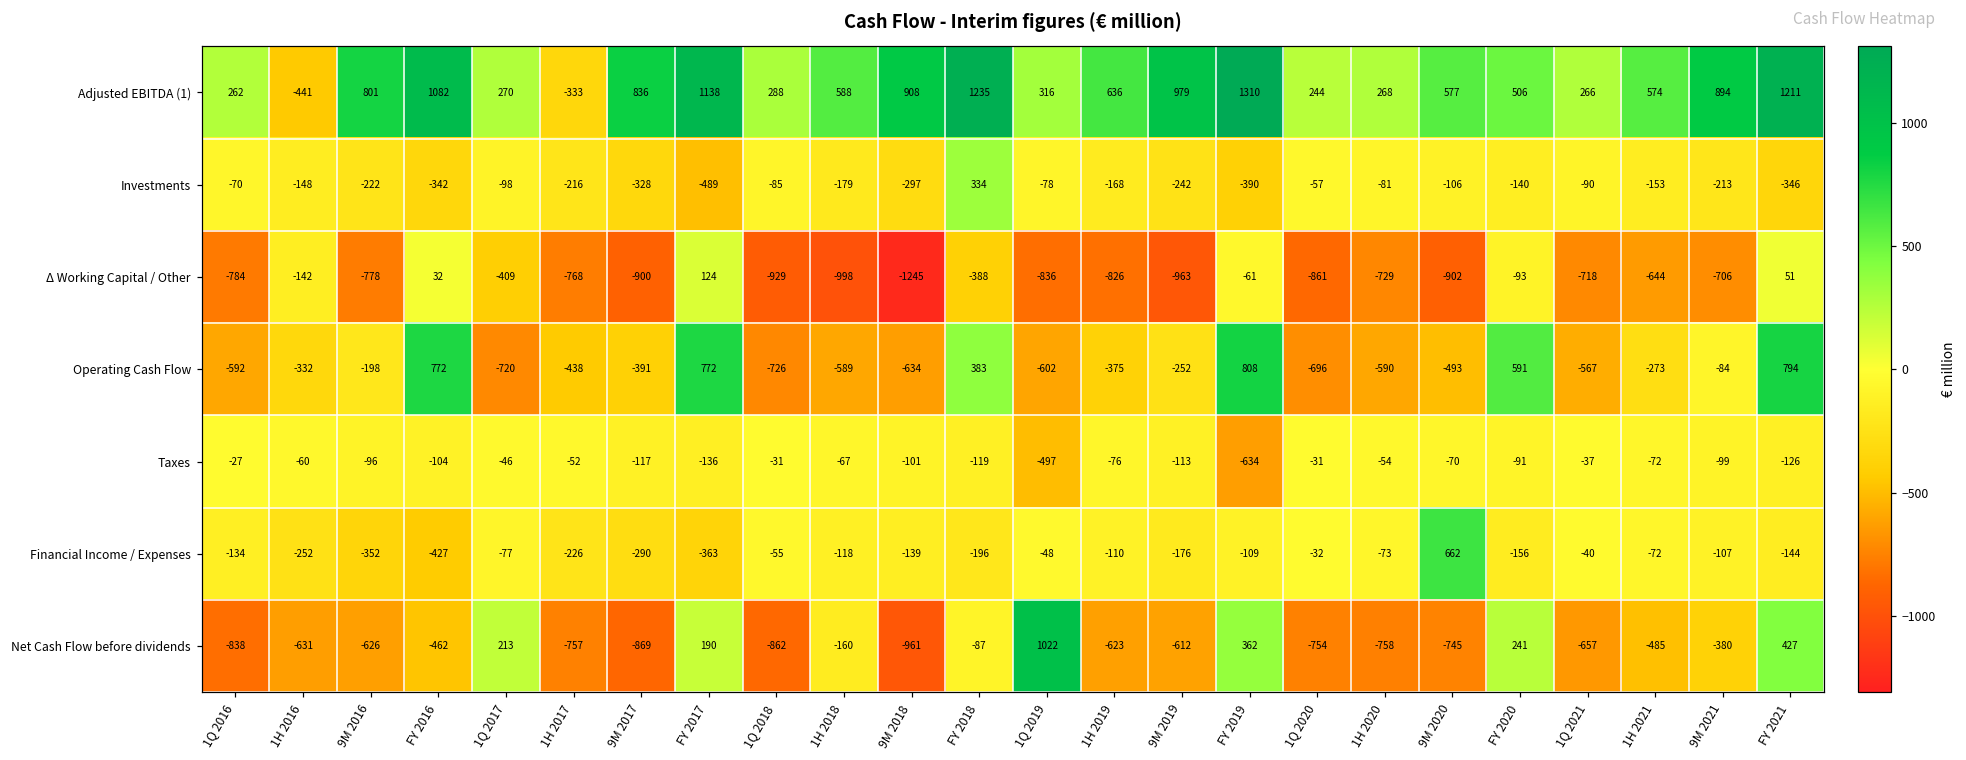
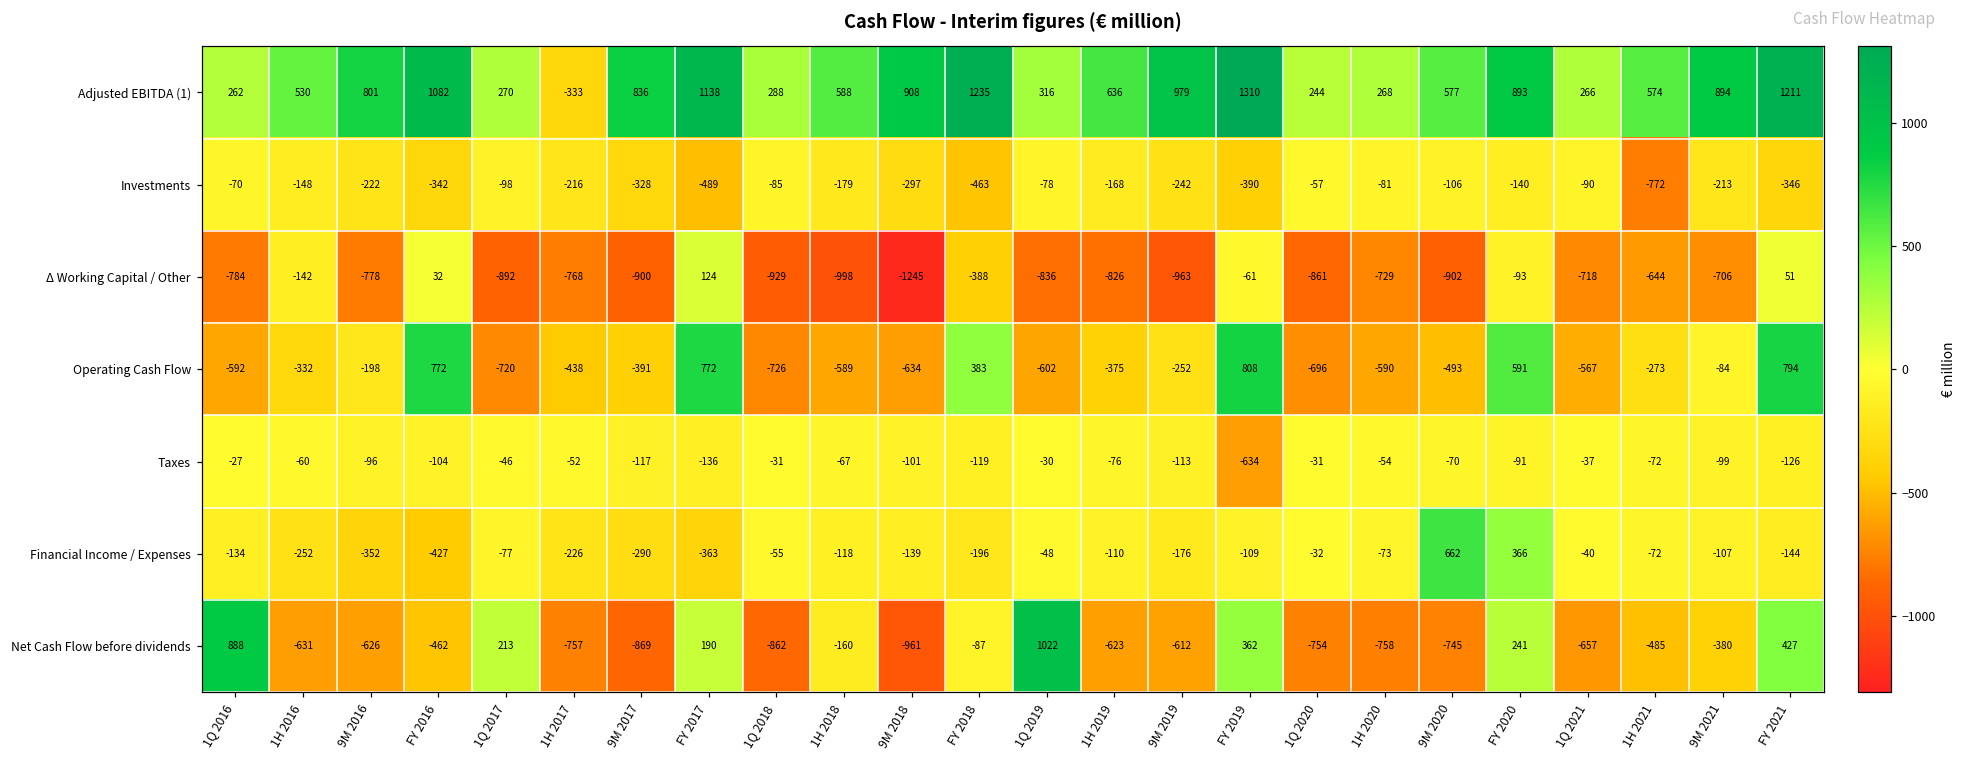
Adjusted EBITDA (1), 1H 2016: -441 -> 530
Adjusted EBITDA (1), FY 2020: 506 -> 893
Investments, FY 2018: 334 -> -463
Investments, 1H 2021: -153 -> -772
Δ Working Capital / Other, 1Q 2017: -409 -> -892
Taxes, 1Q 2019: -497 -> -30
Financial Income / Expenses, FY 2020: -156 -> 366
Net Cash Flow before dividends, 1Q 2016: -838 -> 888
